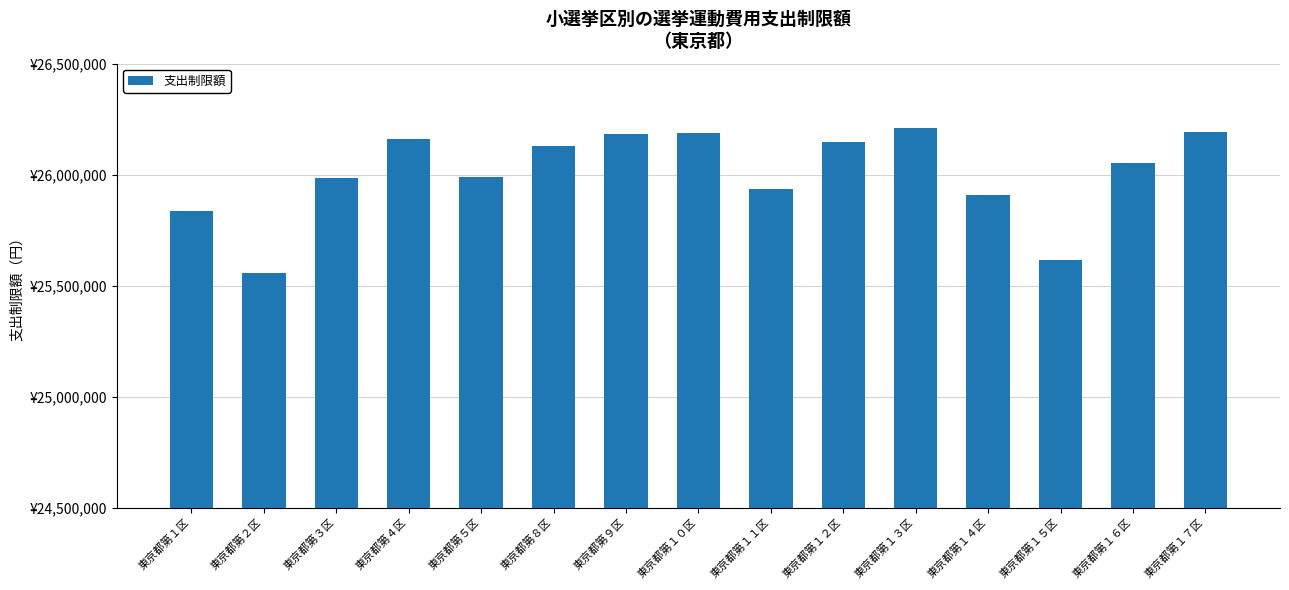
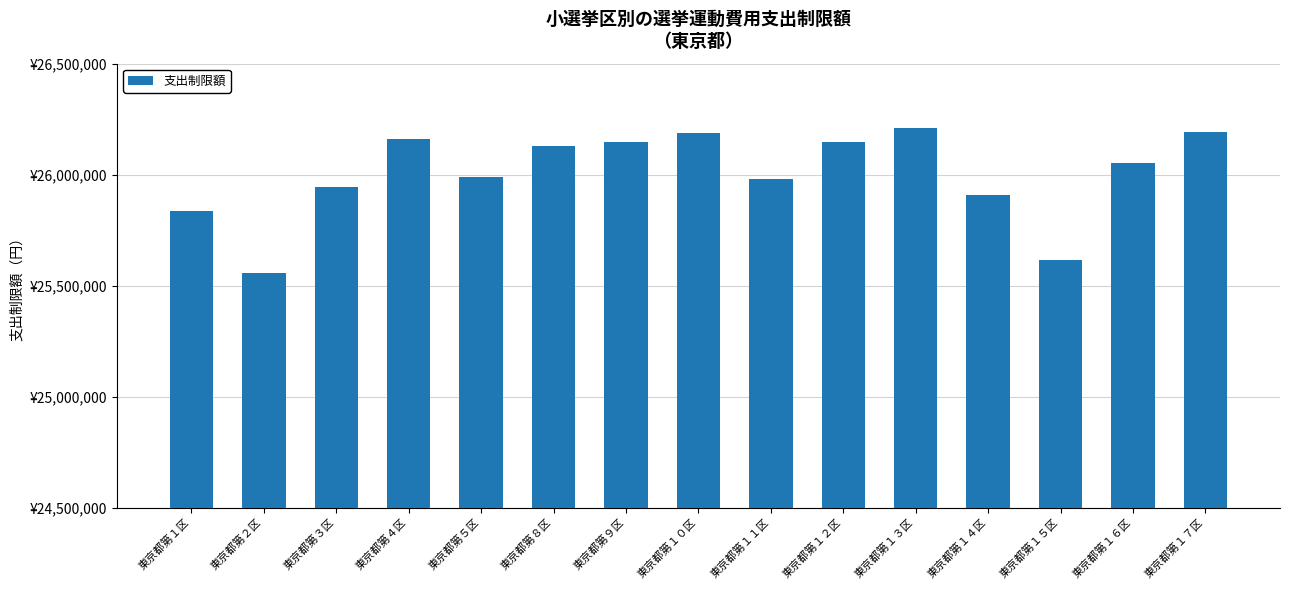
東京都第３区: ¥25,990,000 -> ¥25,950,000
東京都第９区: ¥26,180,000 -> ¥26,150,000
東京都第１１区: ¥25,940,000 -> ¥25,980,000
